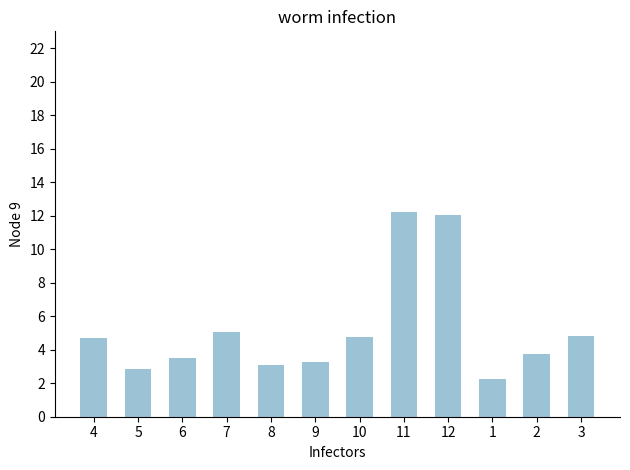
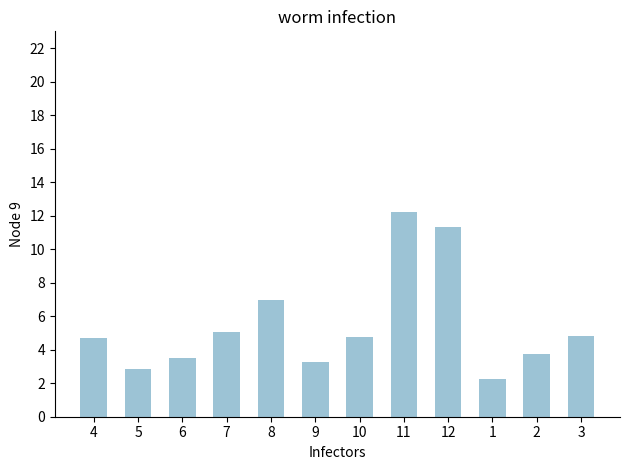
8: 3.1 -> 7.0
12: 12.1 -> 11.3
